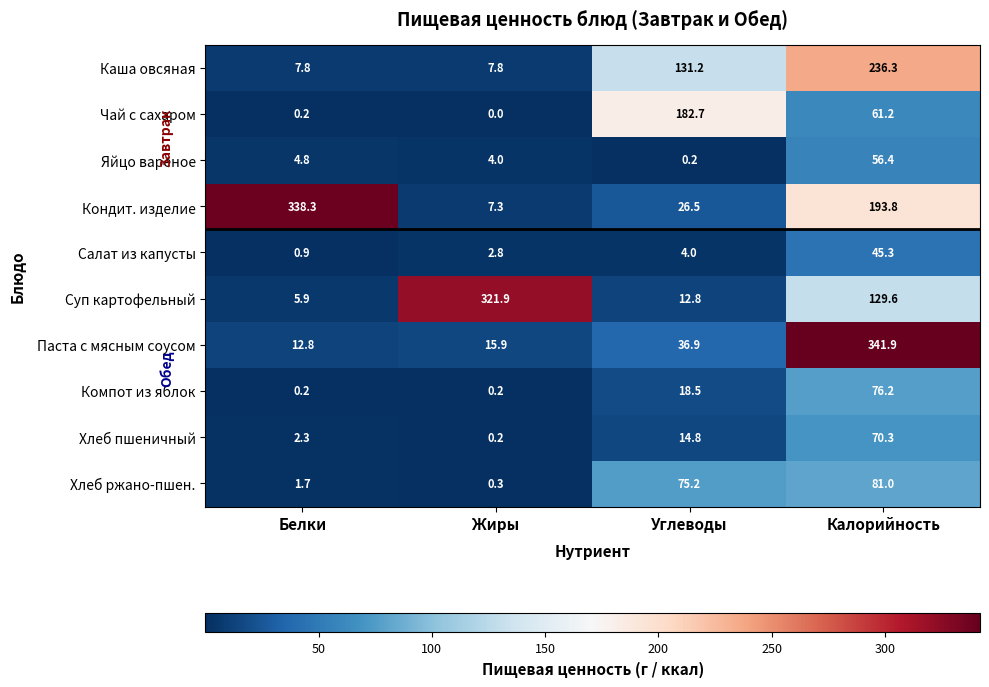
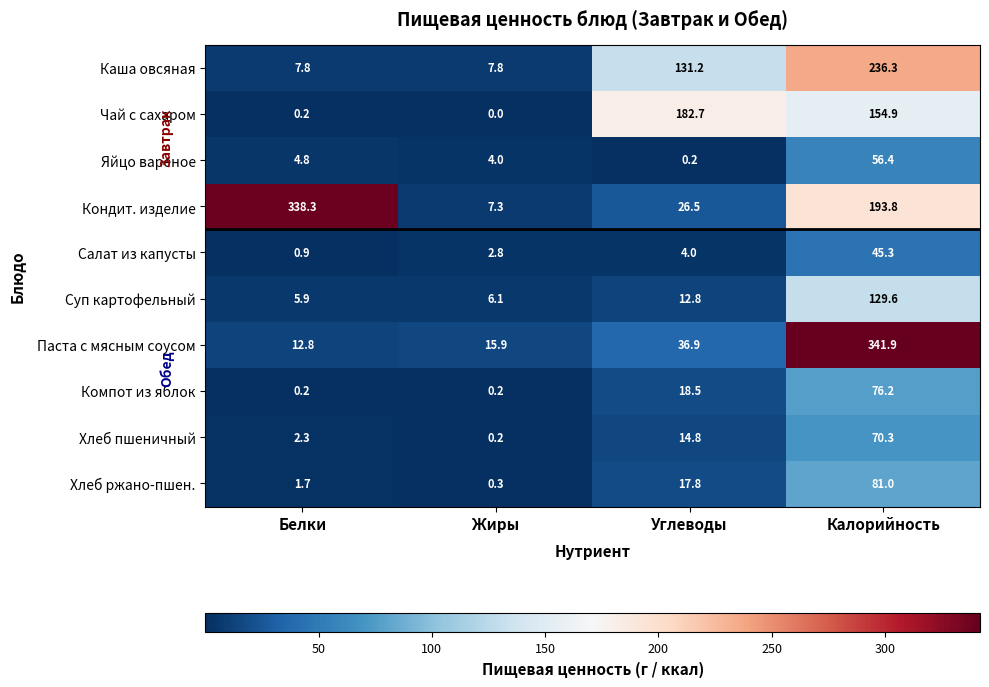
Чай с сахаром, Калорийность: 61.2 -> 154.9
Суп картофельный, Жиры: 321.9 -> 6.1
Хлеб ржано-пшен., Углеводы: 75.2 -> 17.8
